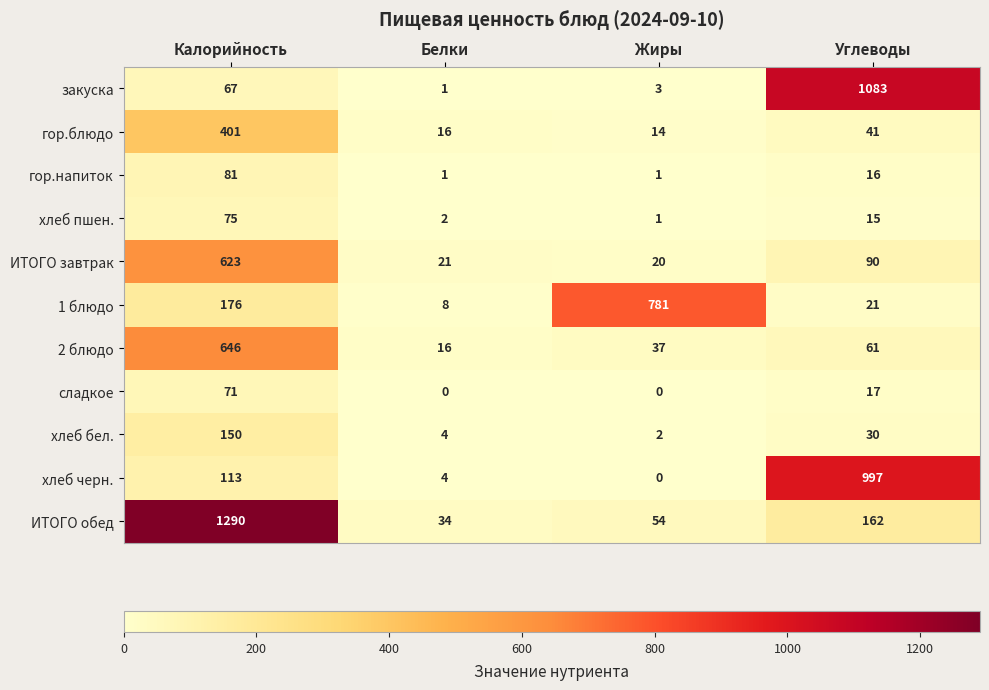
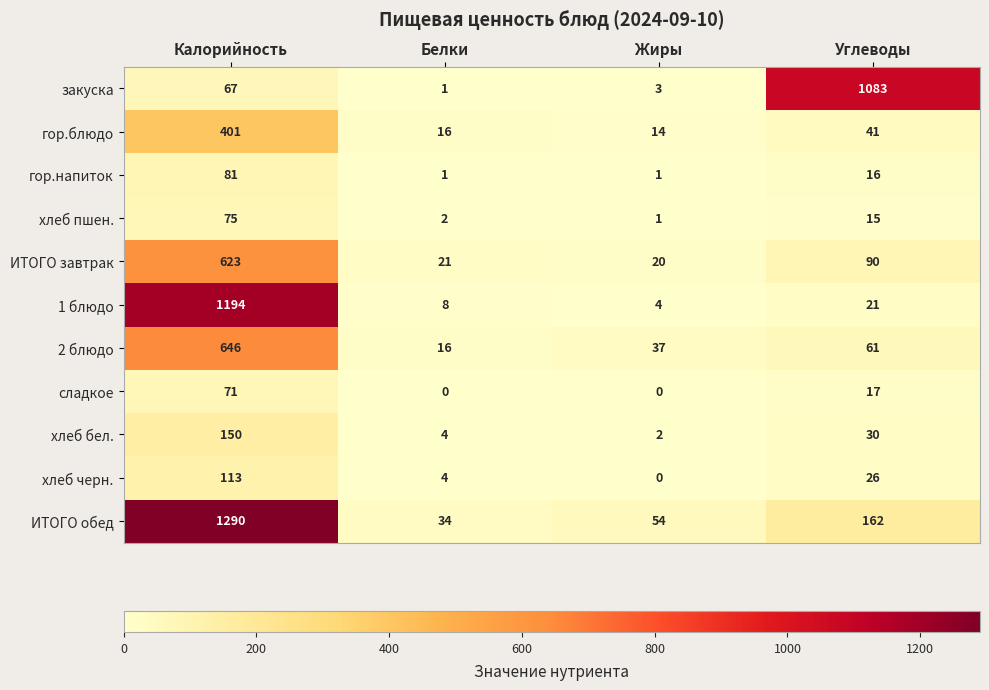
1 блюдо, Калорийность: 176 -> 1194
1 блюдо, Жиры: 781 -> 4
хлеб черн., Углеводы: 997 -> 26
